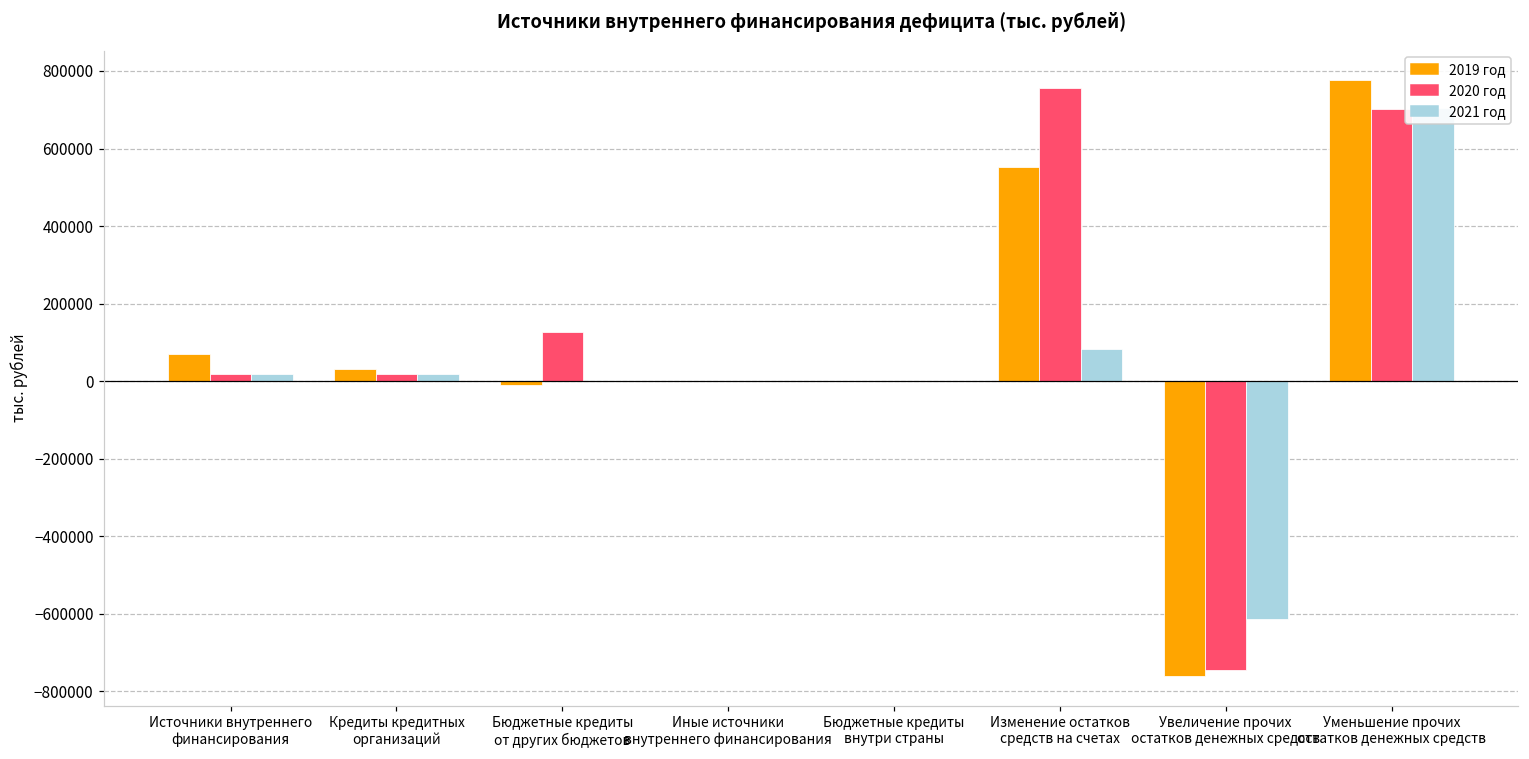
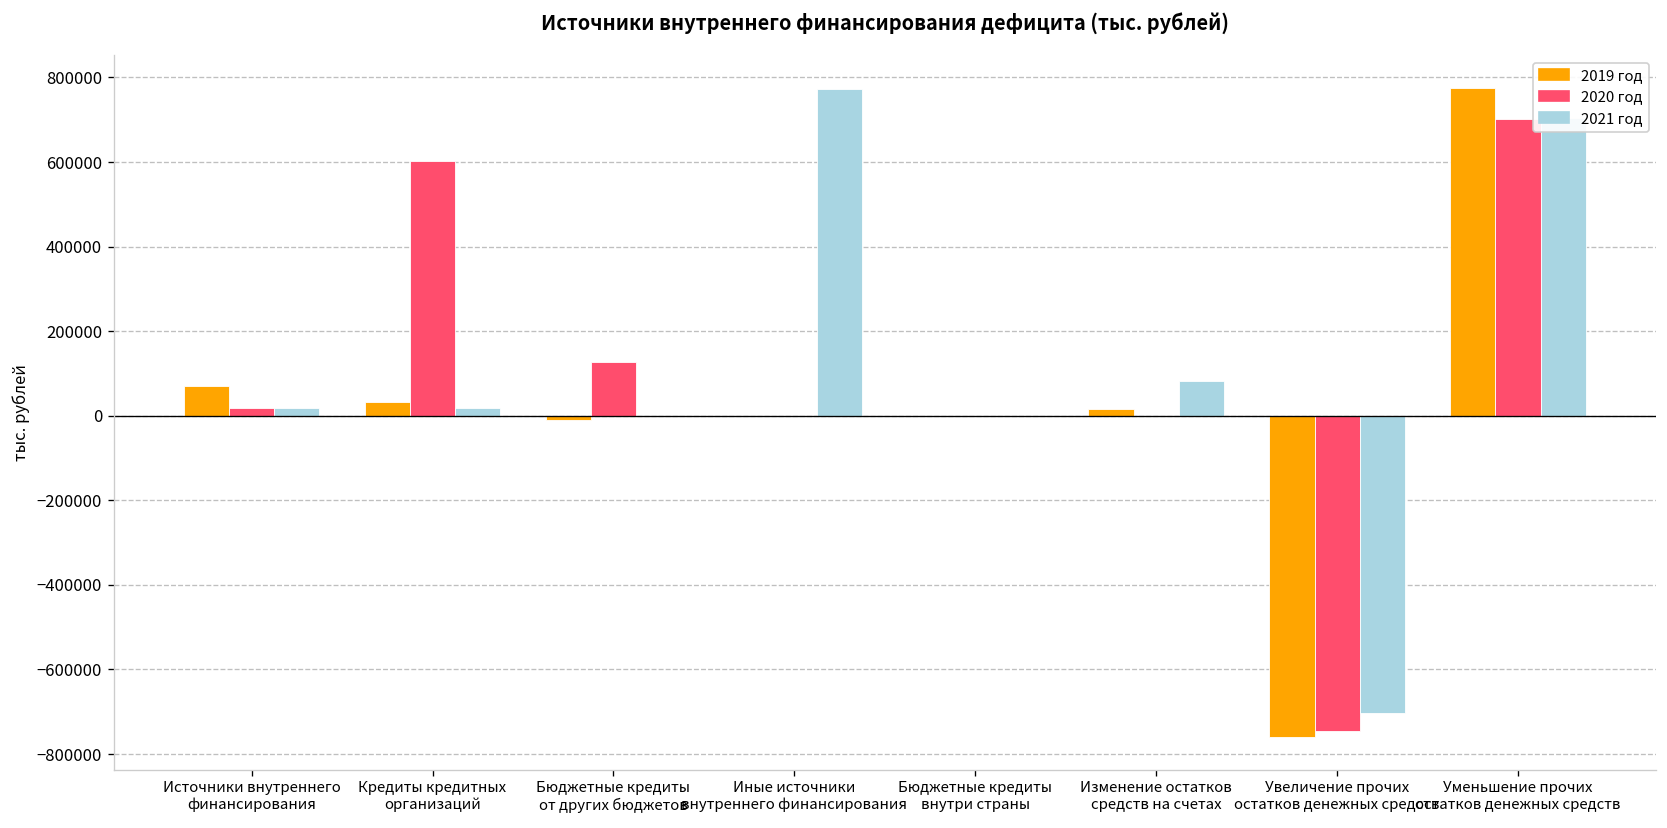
2020 год, Кредиты кредитных организаций: 20000 -> 600000
2021 год, Иные источники внутреннего финансирования: 0 -> 770000
2019 год, Изменение остатков средств на счетах: 550000 -> 20000
2020 год, Изменение остатков средств на счетах: 760000 -> 0
2021 год, Увеличение прочих остатков денежных средств: -610000 -> -700000
